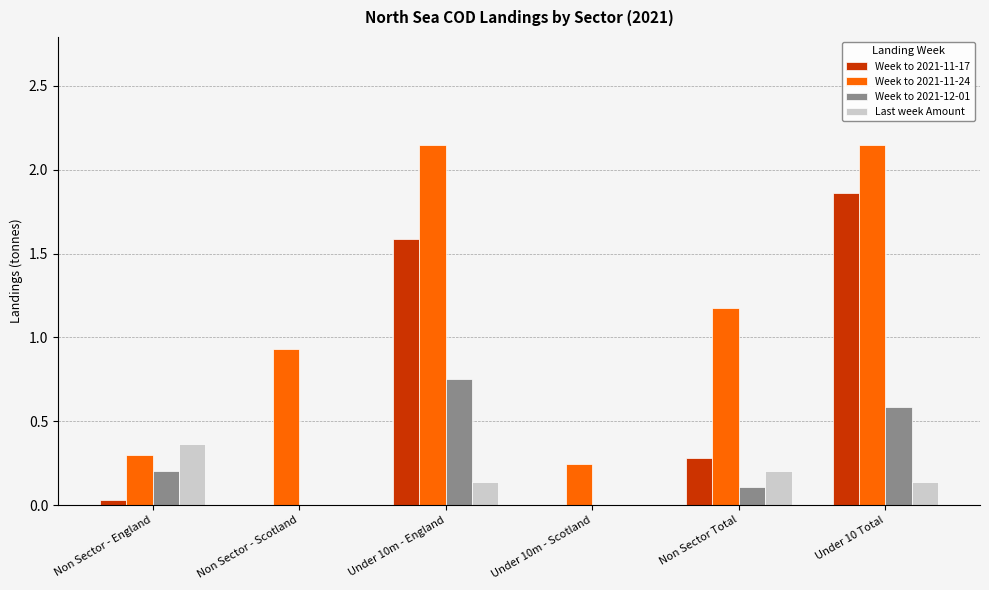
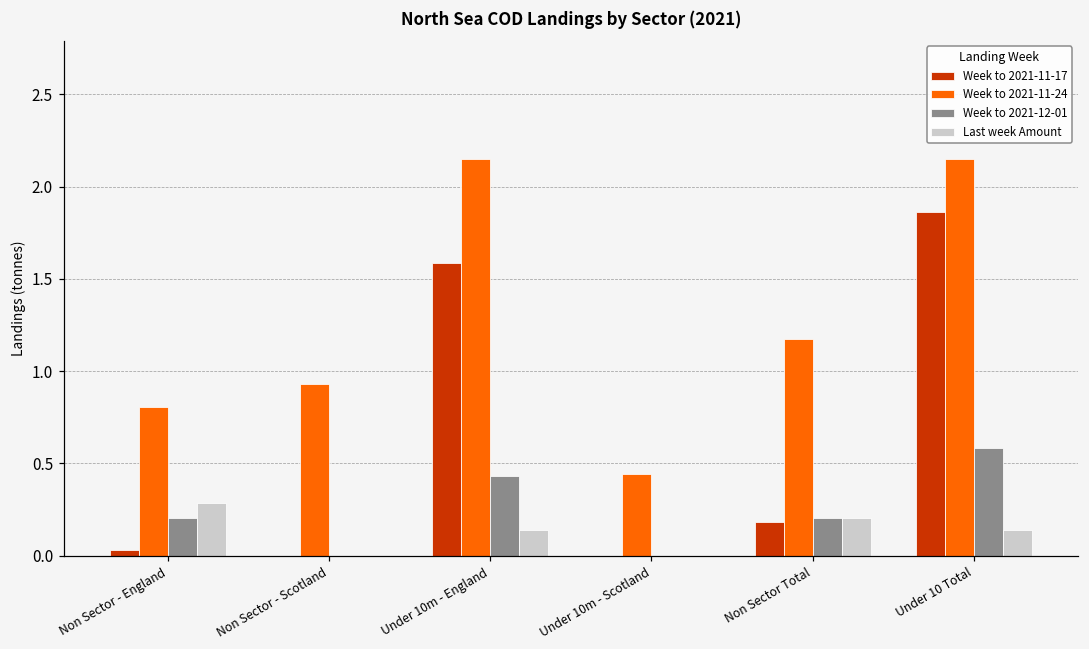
Week to 2021-11-24, Non Sector - England: 0.30 -> 0.81
Last week Amount, Non Sector - England: 0.37 -> 0.28
Week to 2021-12-01, Under 10m - England: 0.75 -> 0.43
Week to 2021-11-24, Under 10m - Scotland: 0.24 -> 0.44
Week to 2021-11-17, Non Sector Total: 0.28 -> 0.18
Week to 2021-12-01, Non Sector Total: 0.11 -> 0.20
